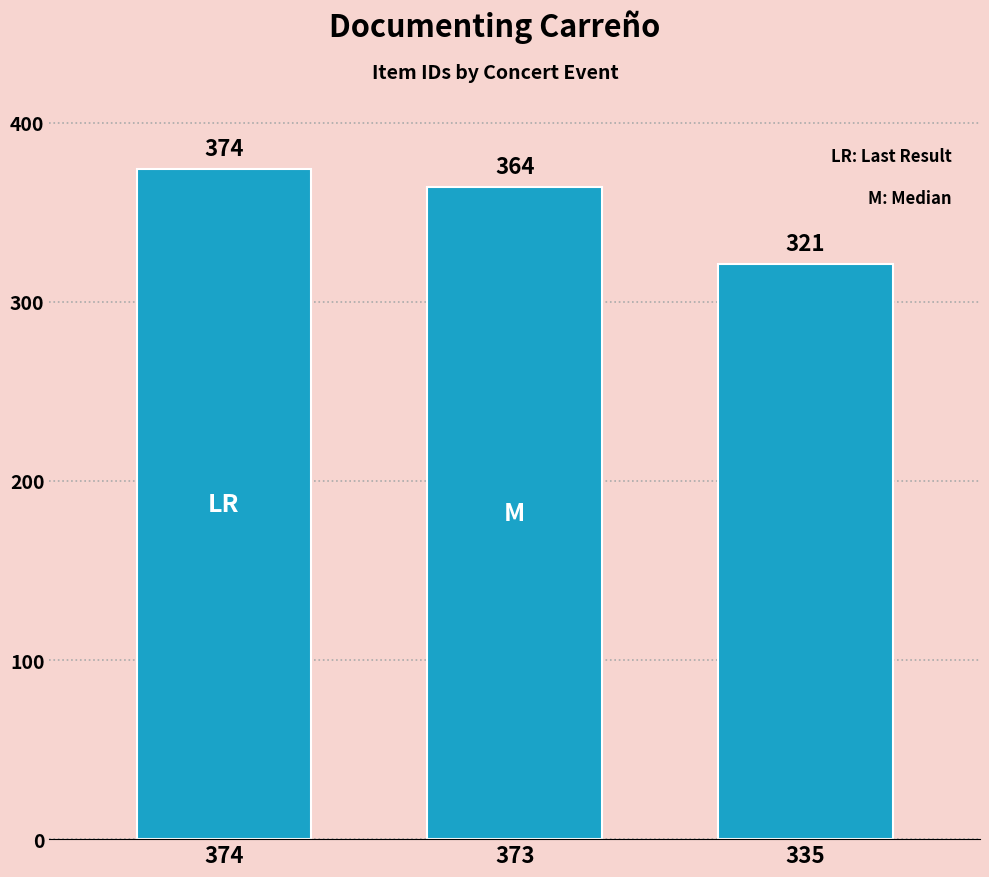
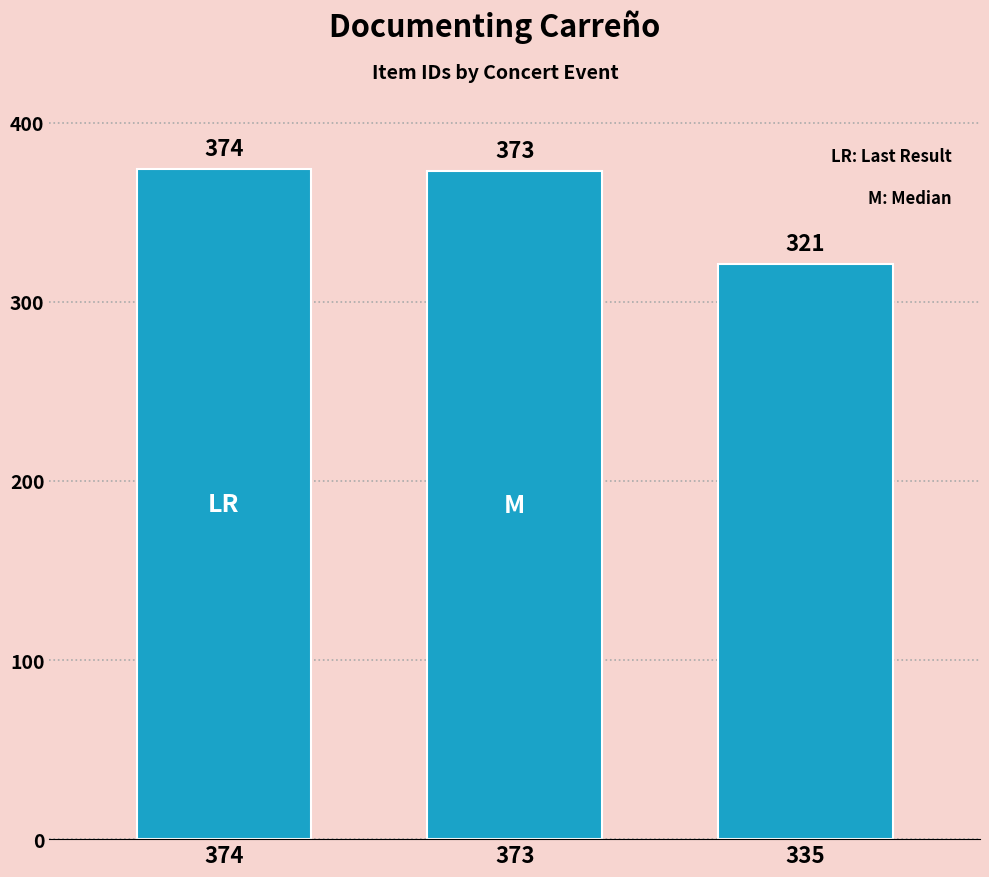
373: 364 -> 373
